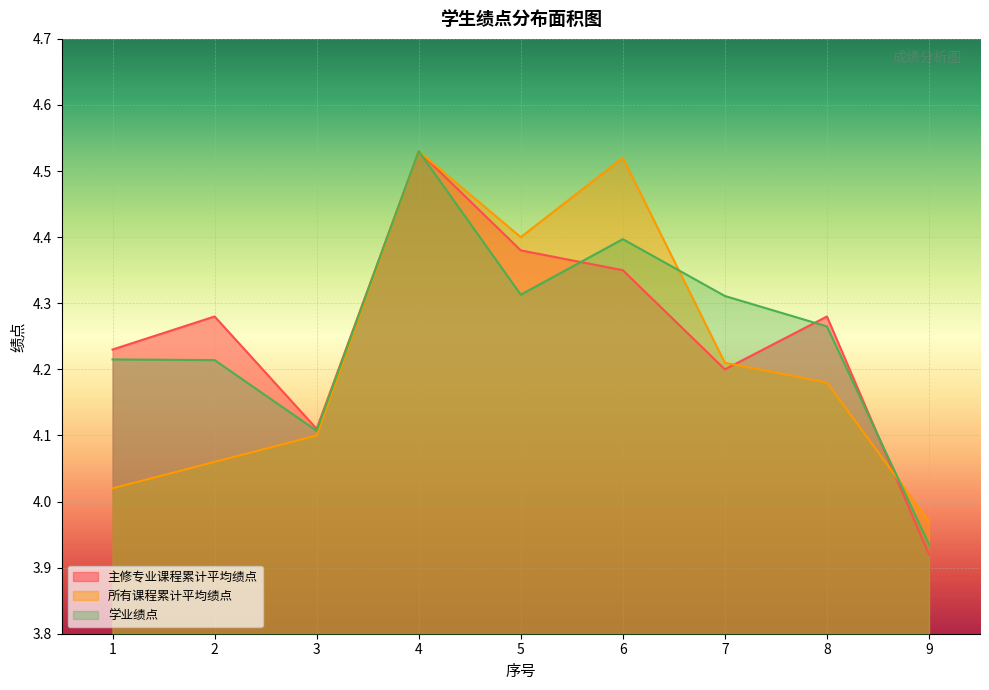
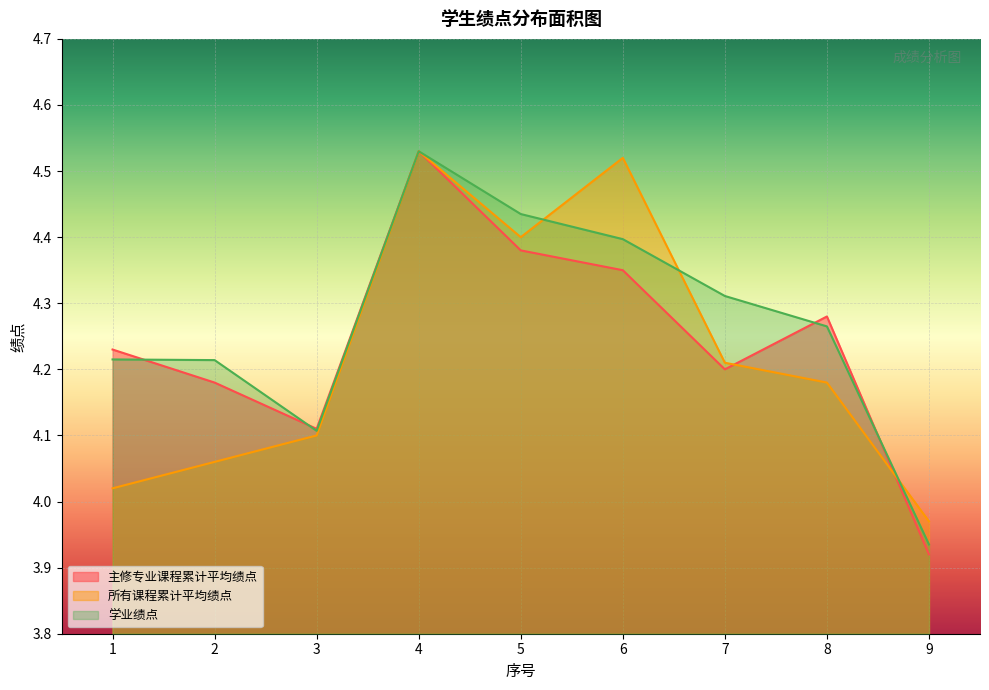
主修专业课程累计平均绩点, 2: 4.28 -> 4.18
学业绩点, 5: 4.31 -> 4.44
